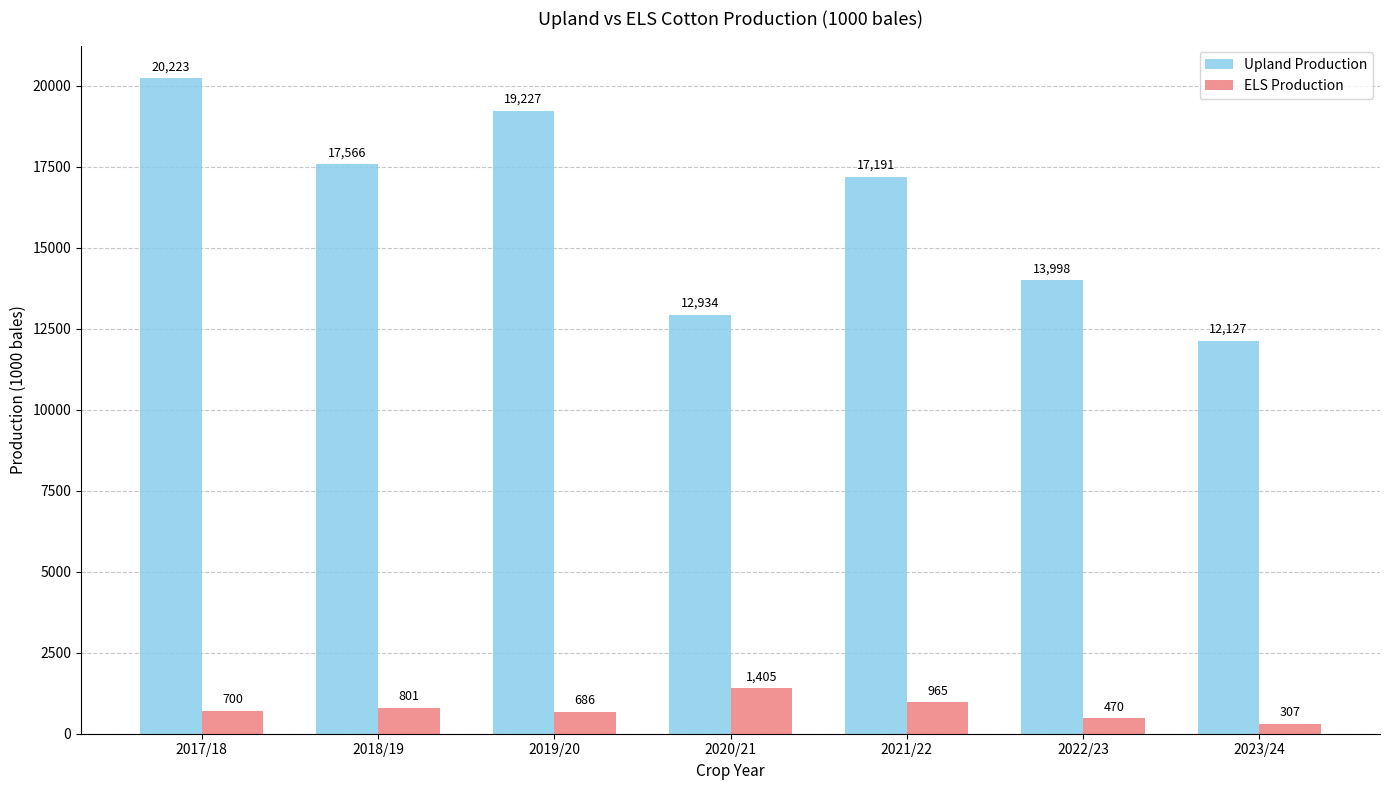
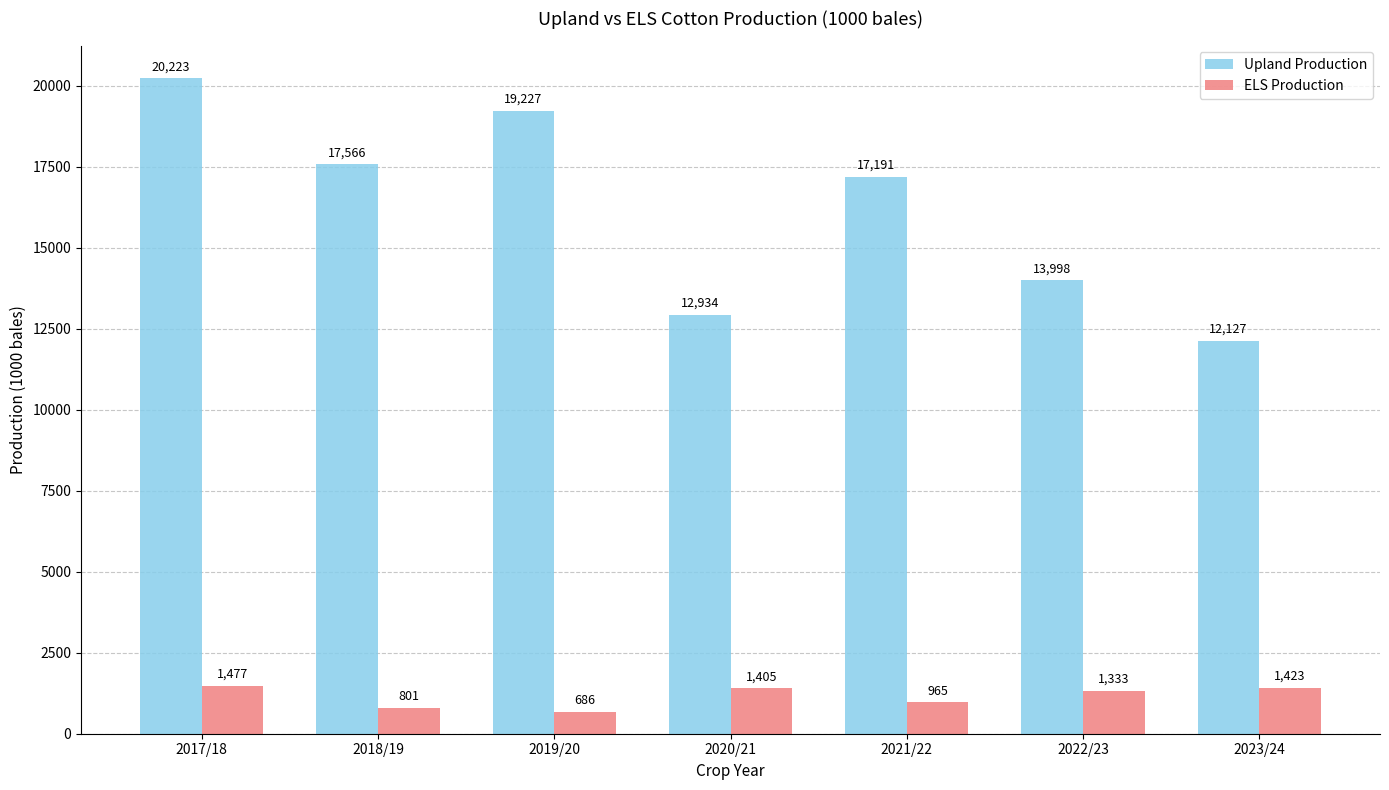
ELS Production, 2017/18: 700 -> 1,477
ELS Production, 2022/23: 470 -> 1,333
ELS Production, 2023/24: 307 -> 1,423
